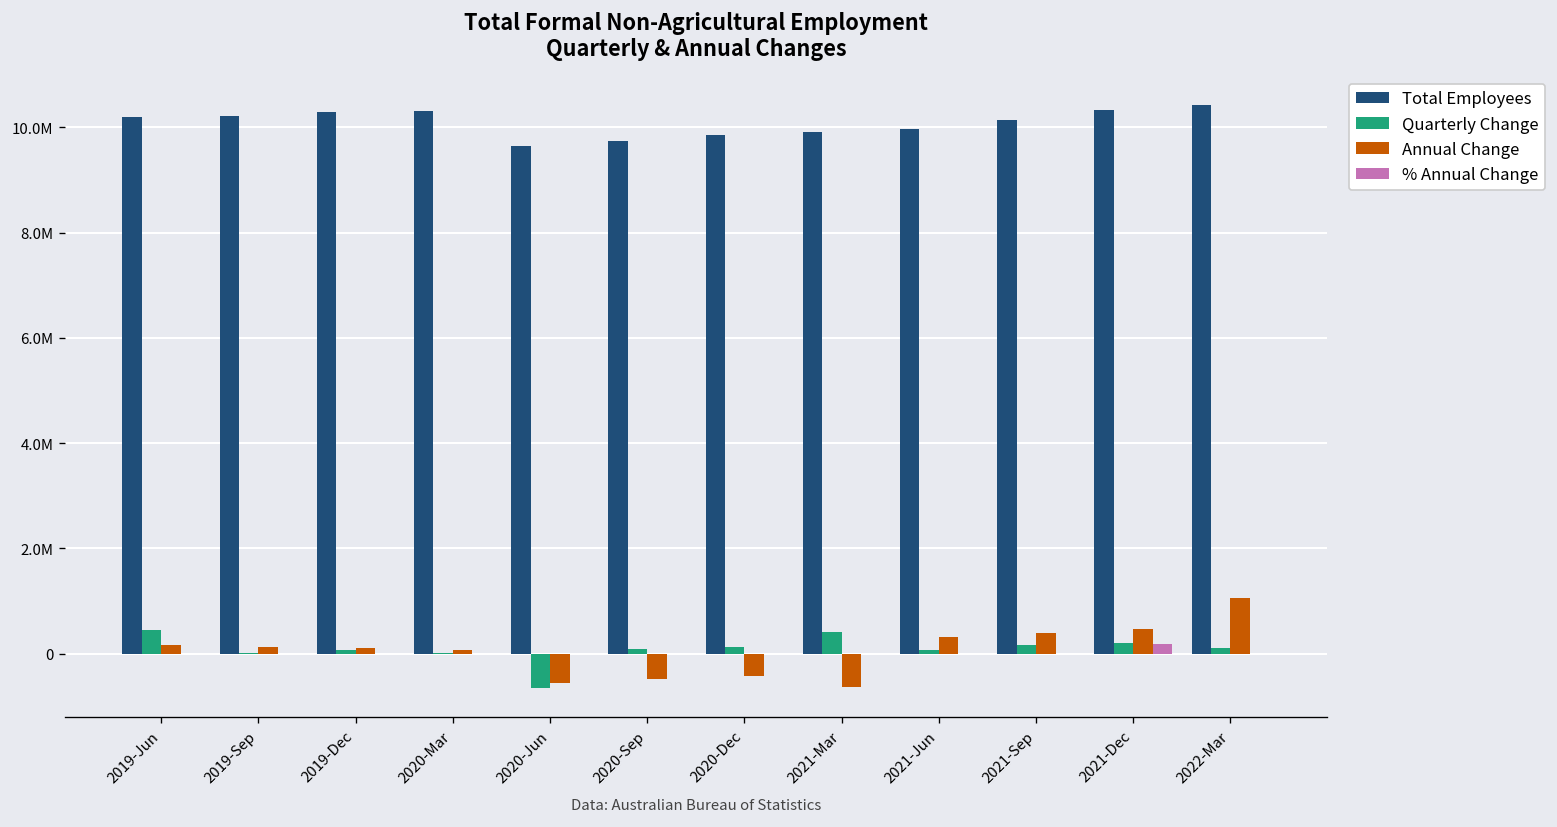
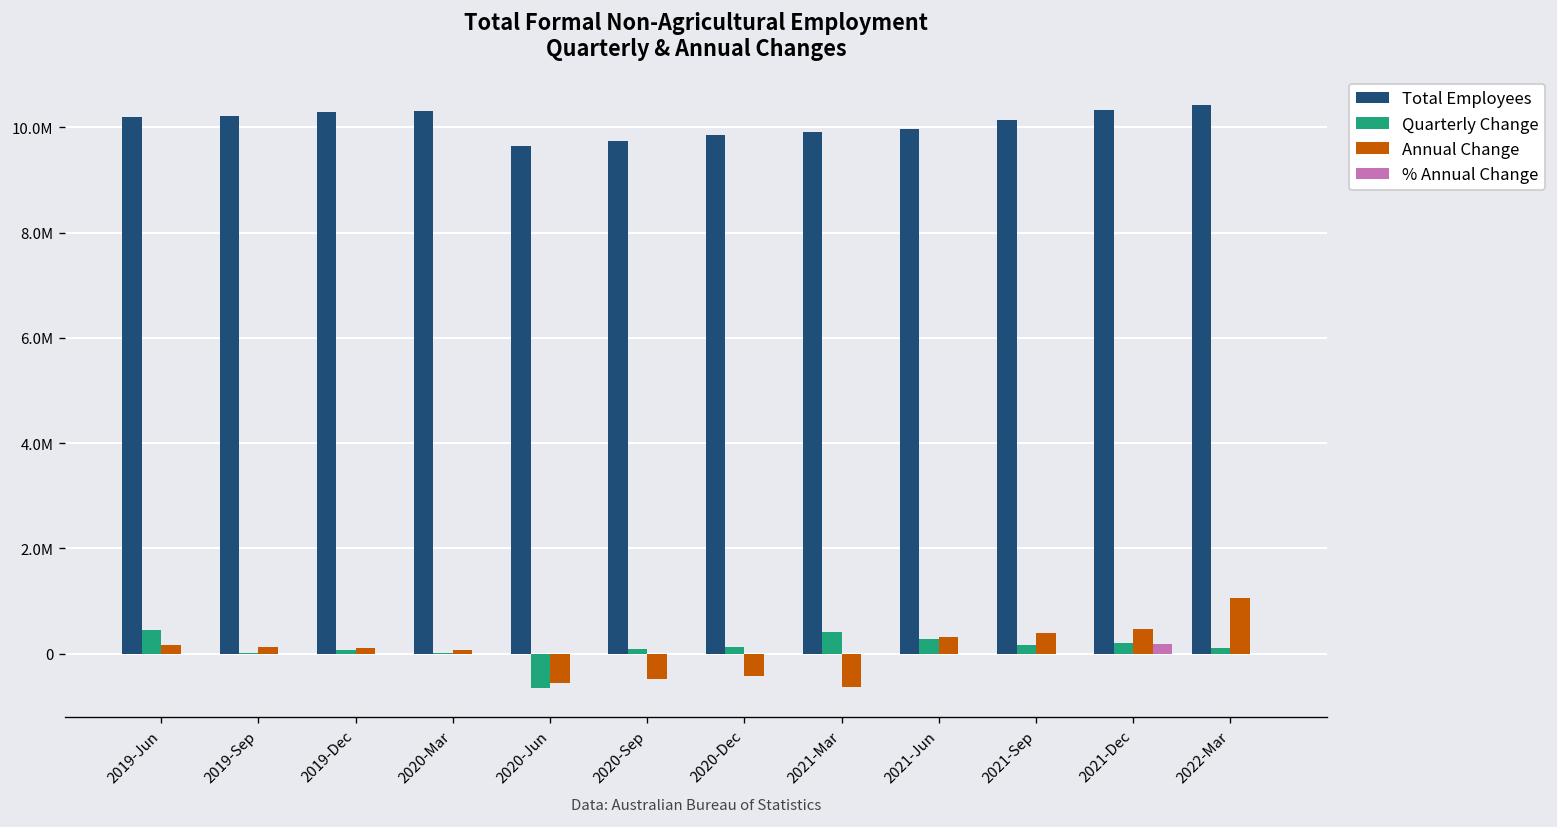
Quarterly Change, 2021-Jun: 100000 -> 300000
